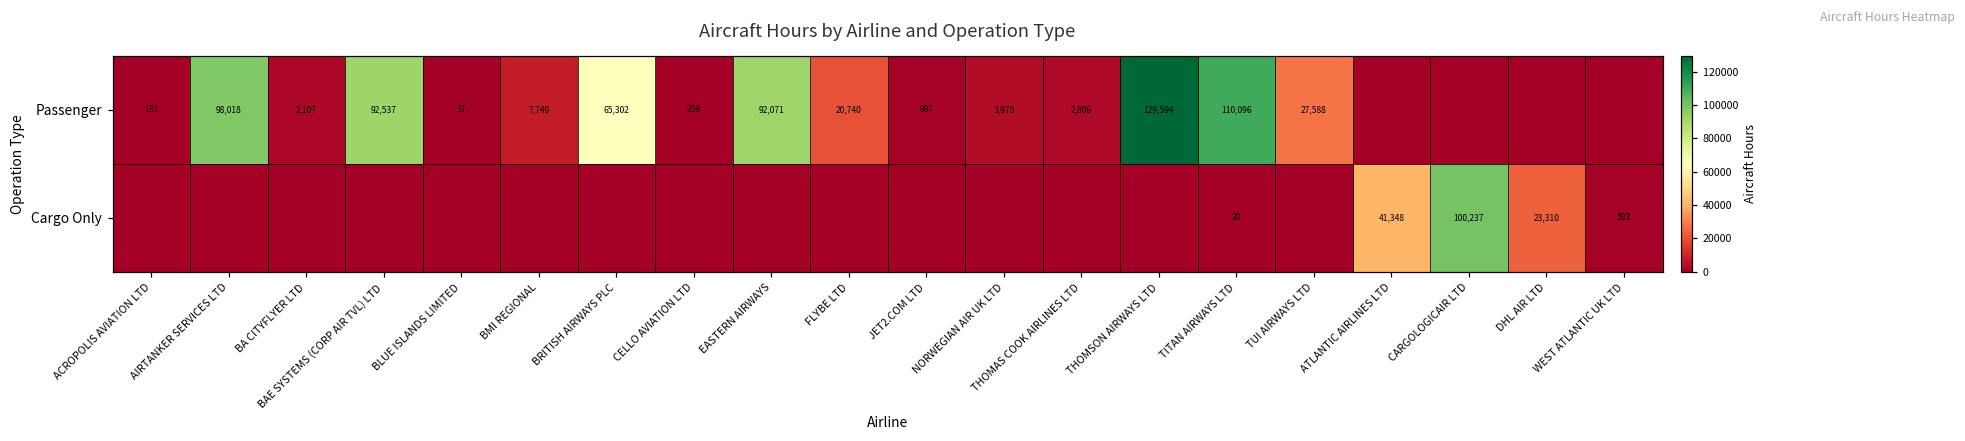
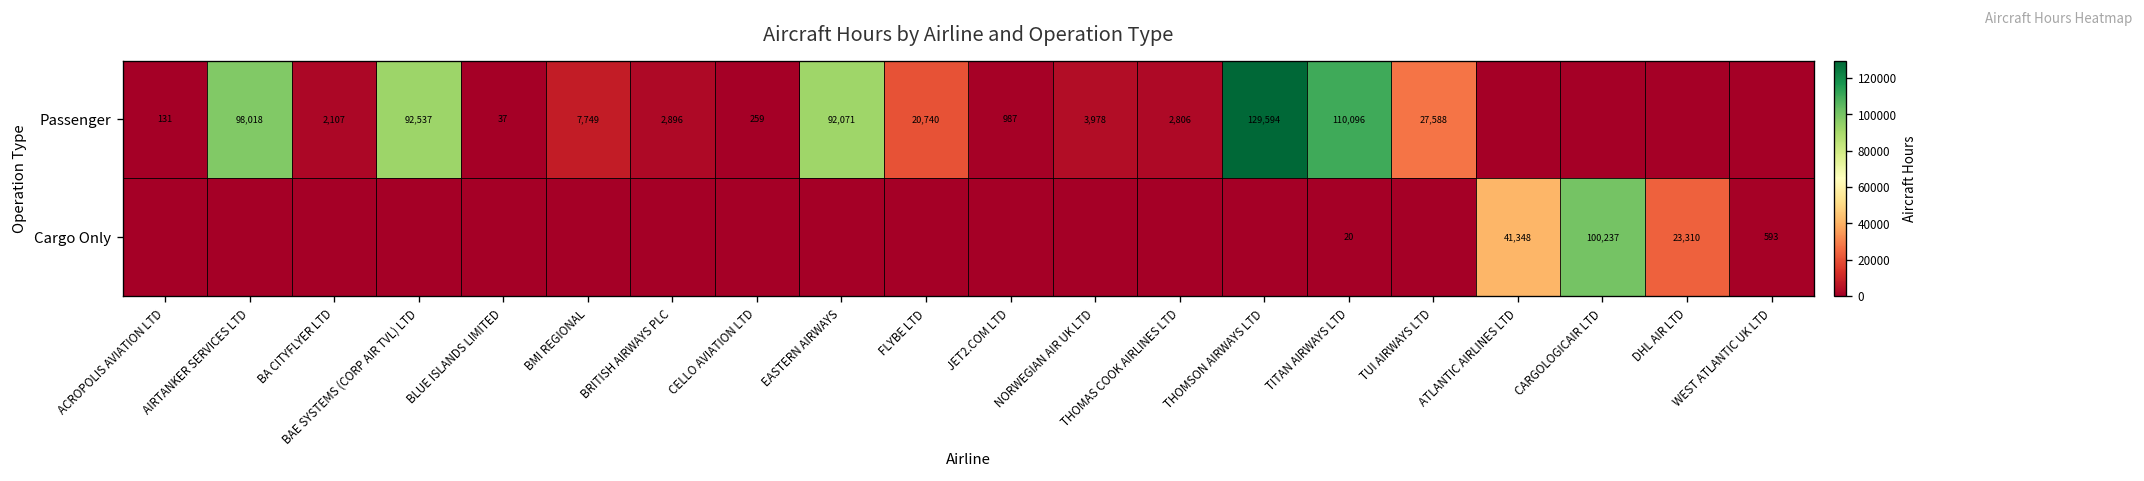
Passenger, BRITISH AIRWAYS PLC: 65,302 -> 2,896
